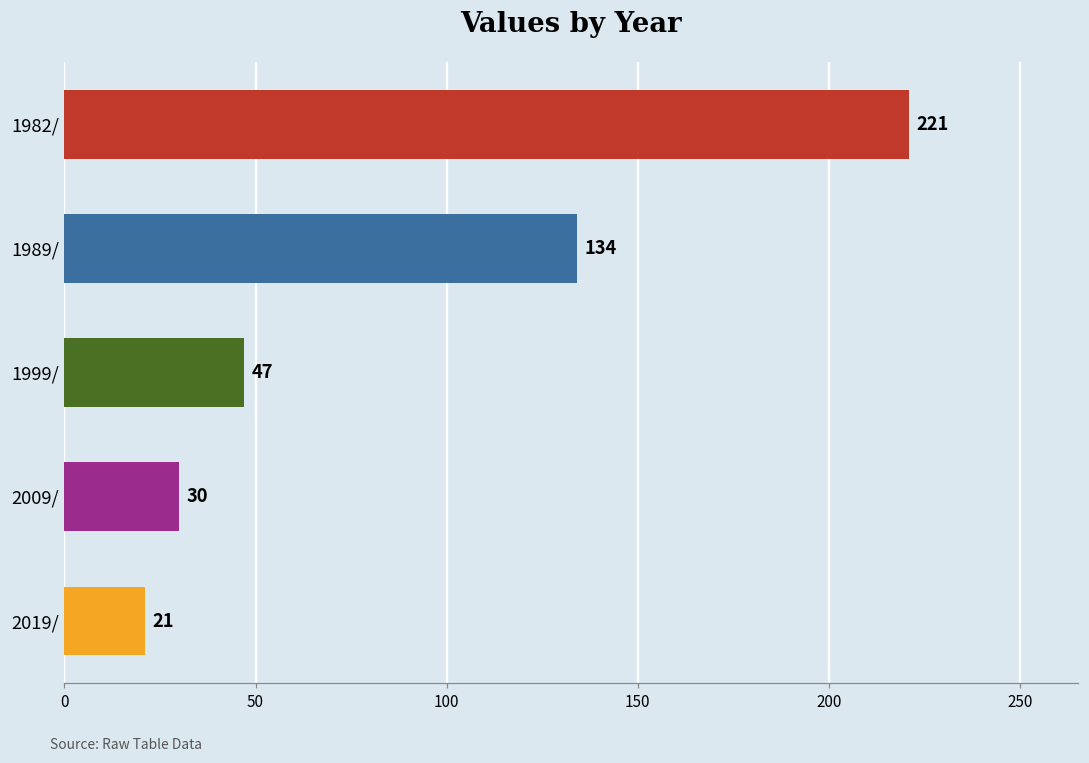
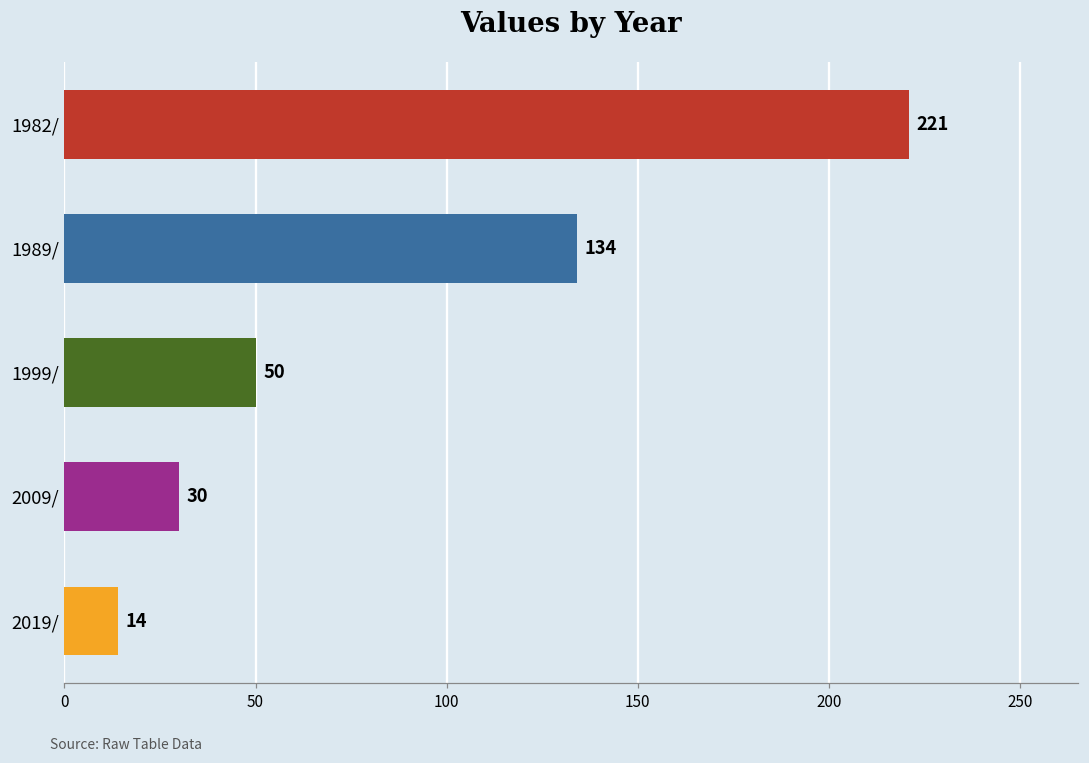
1999/: 47 -> 50
2019/: 21 -> 14
